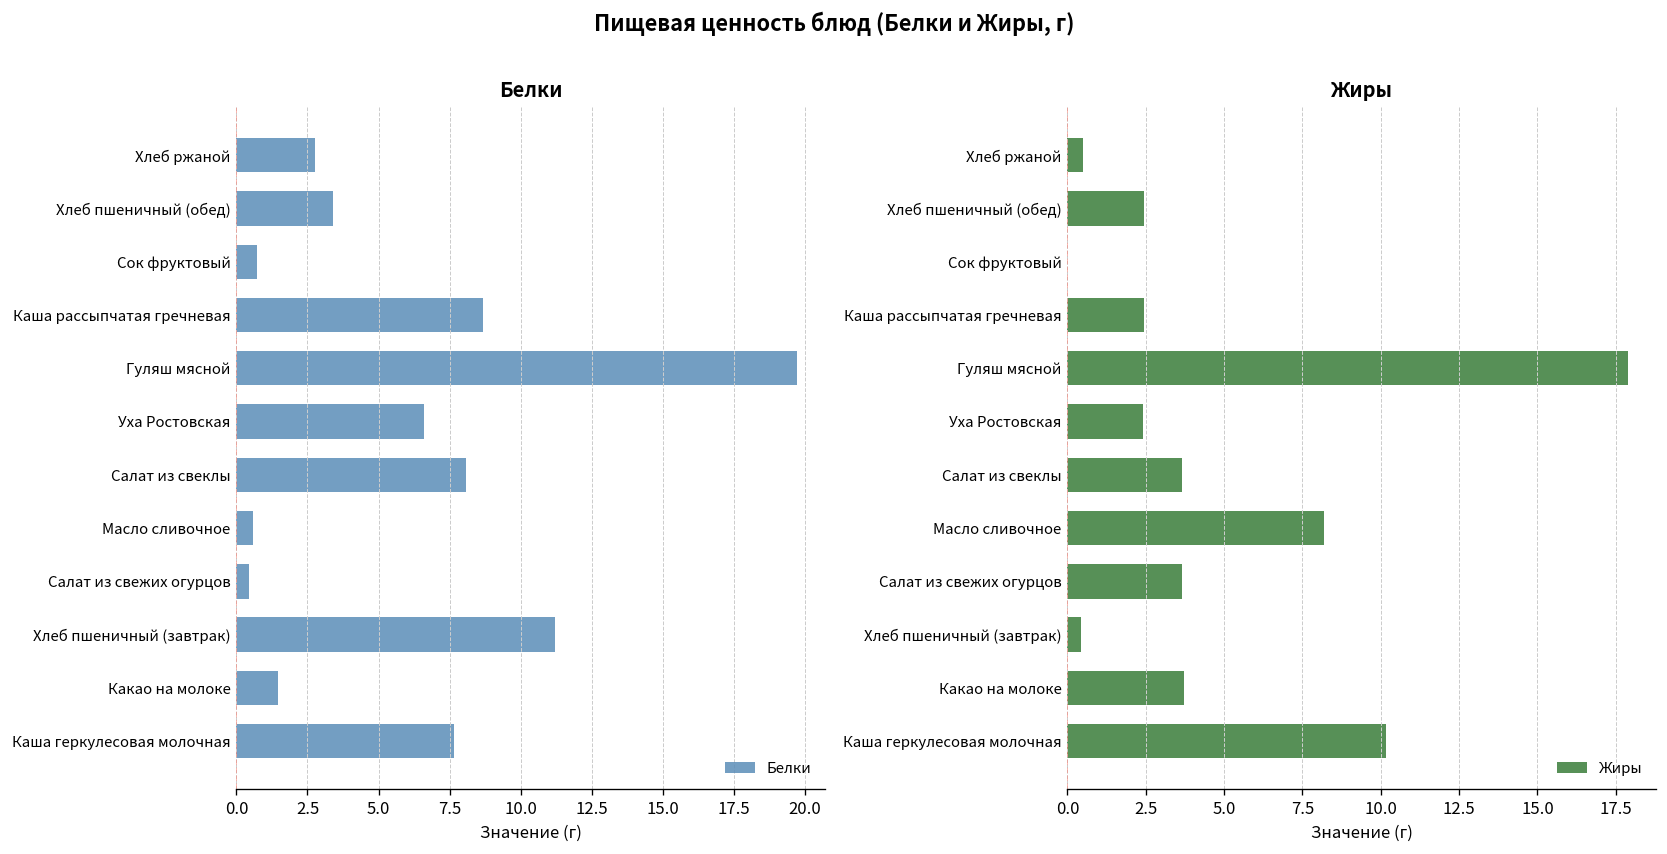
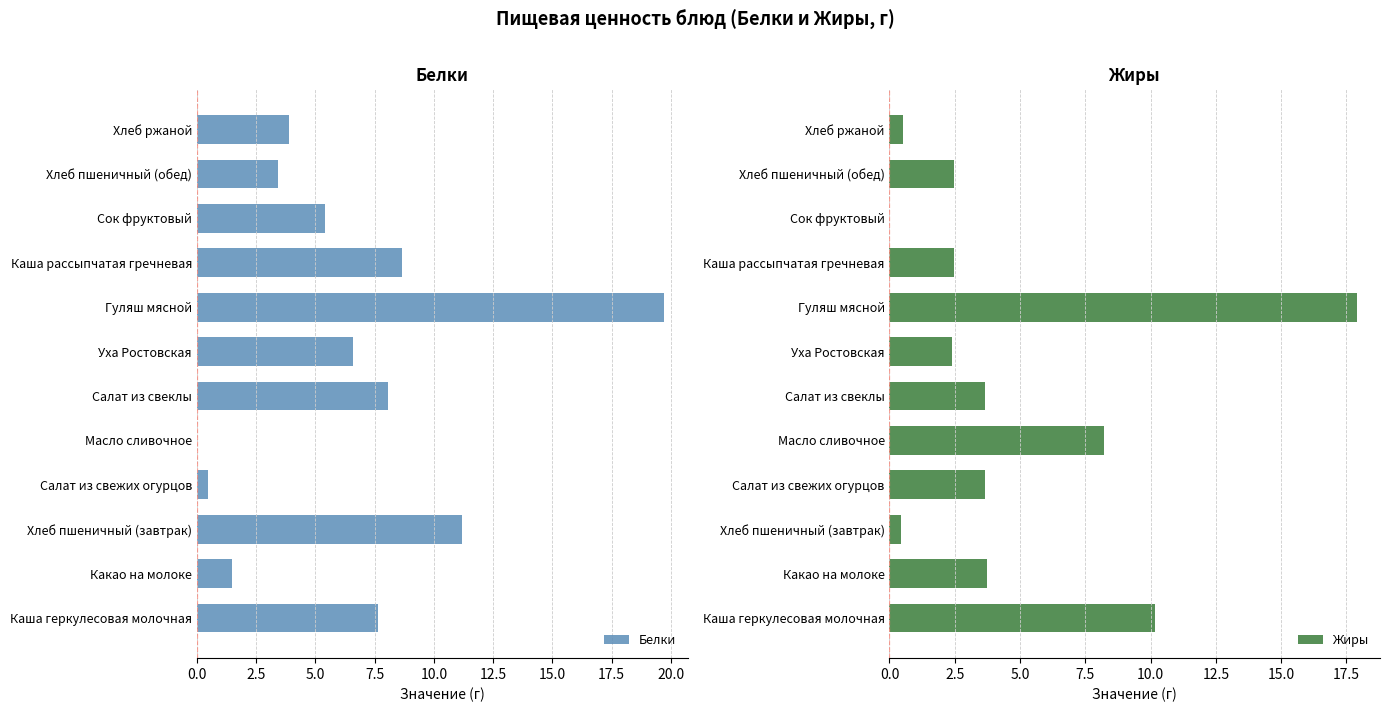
Белки, Хлеб ржаной: 2.8 -> 3.9
Белки, Сок фруктовый: 0.7 -> 5.4
Белки, Масло сливочное: 0.6 -> 0.0
